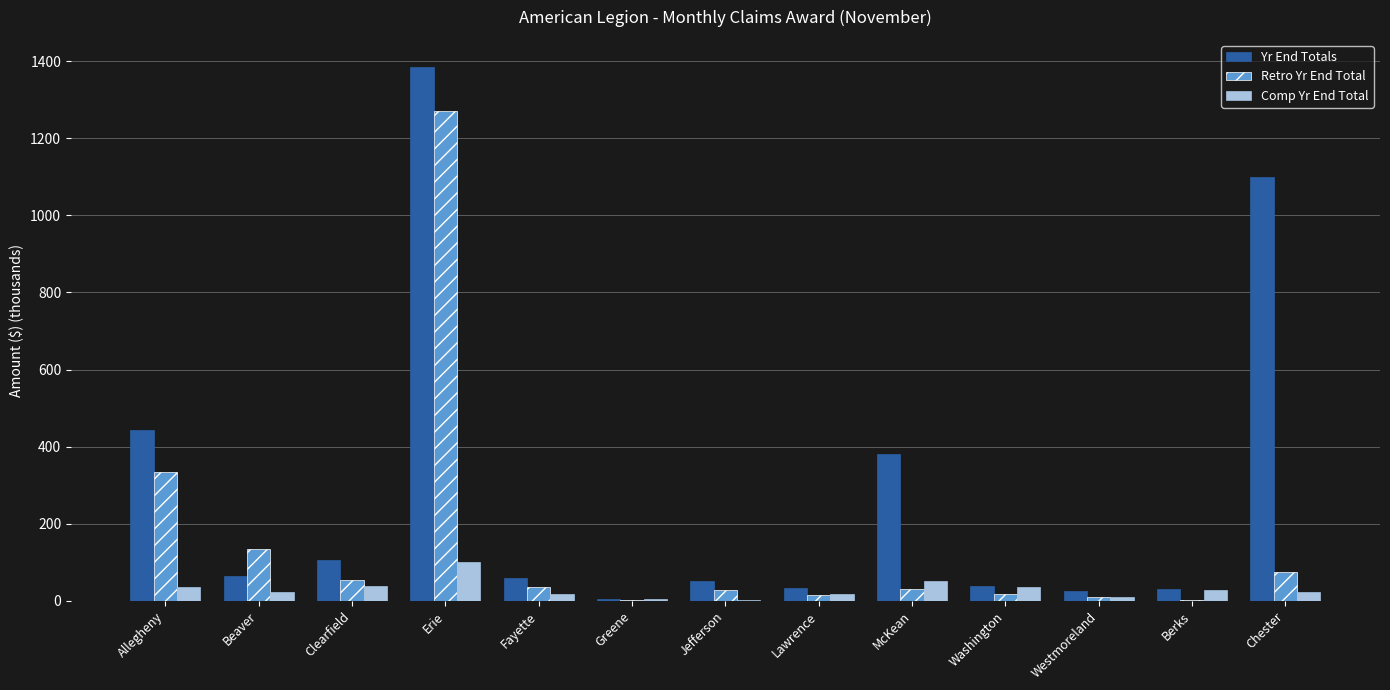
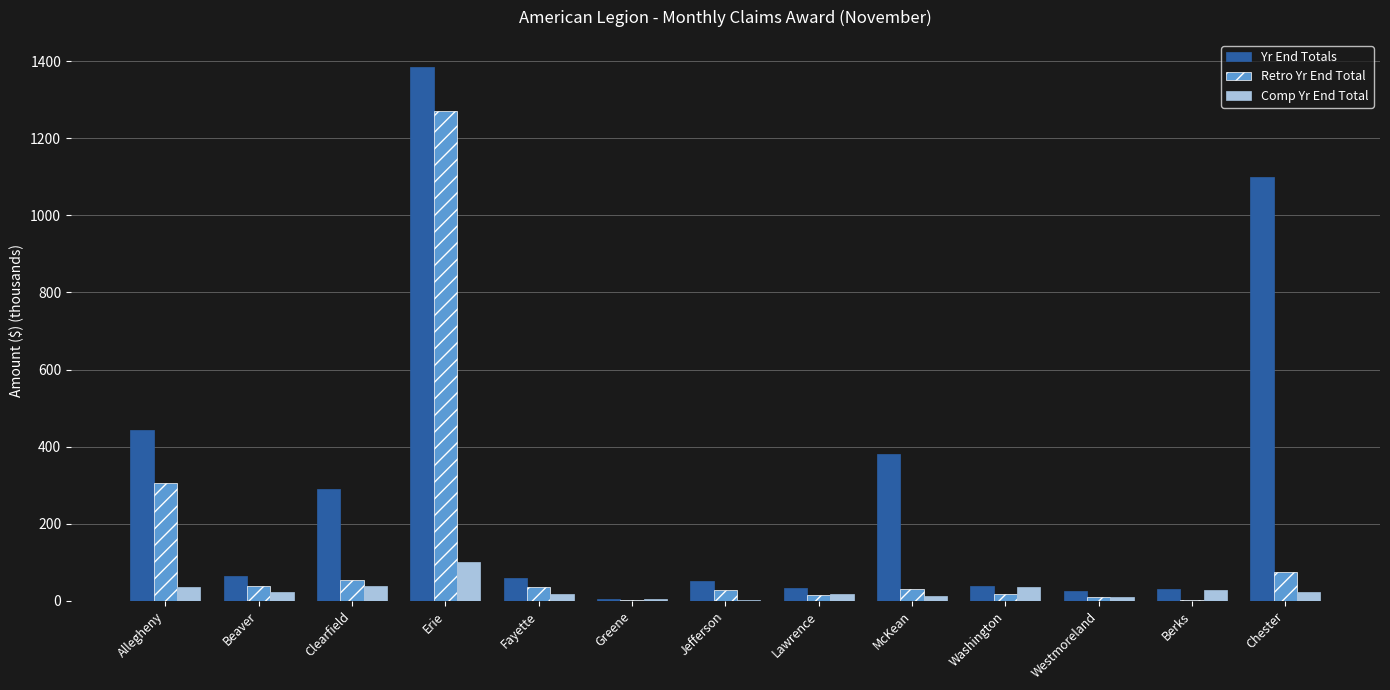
Retro Yr End Total, Allegheny: 330 -> 300
Retro Yr End Total, Beaver: 140 -> 40
Yr End Totals, Clearfield: 110 -> 290
Comp Yr End Total, McKean: 50 -> 10
